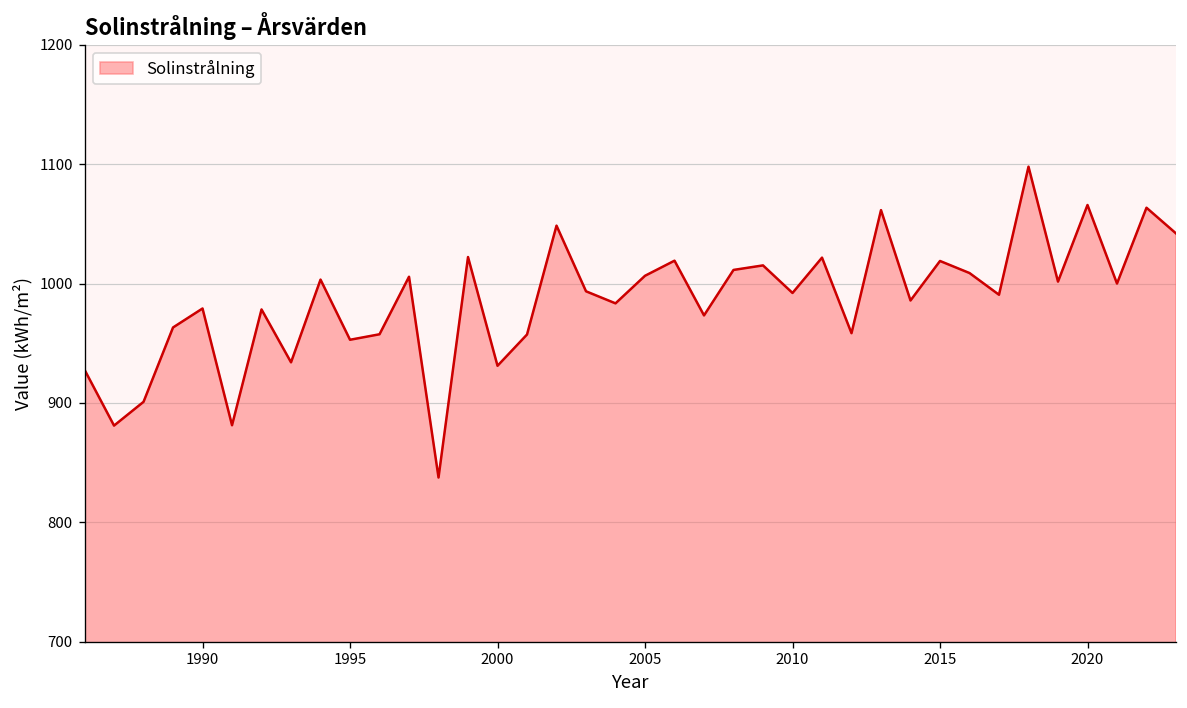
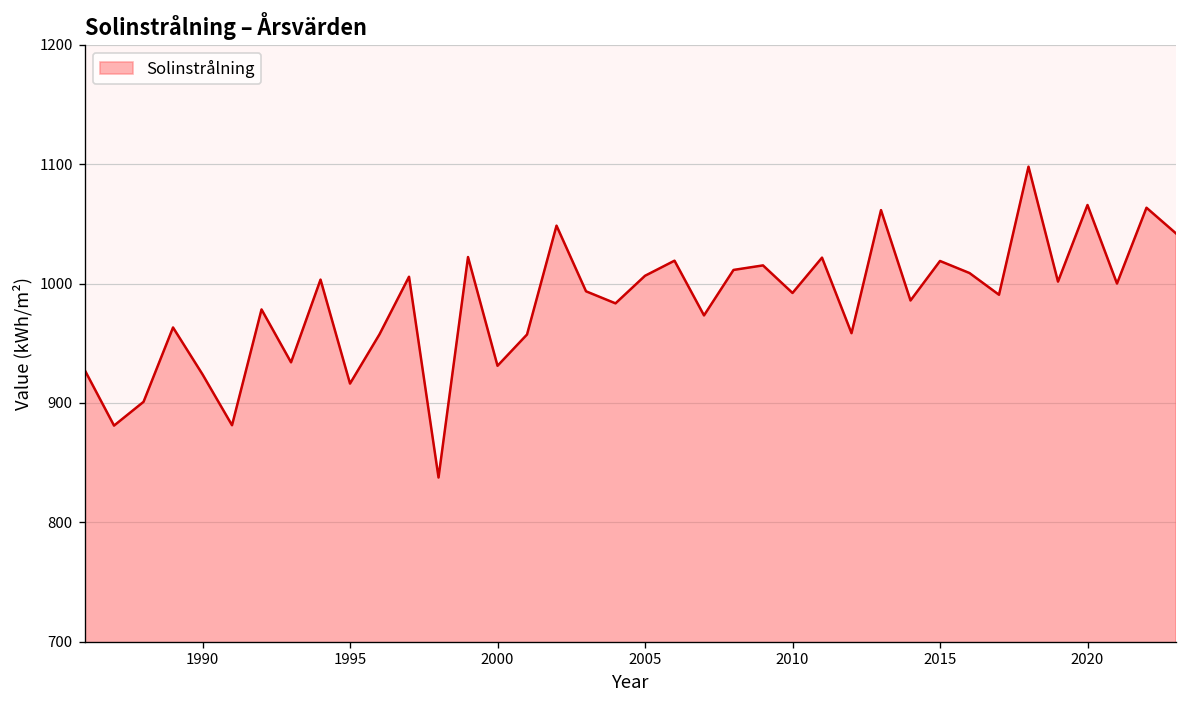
1990: 980 -> 920
1995: 950 -> 920
